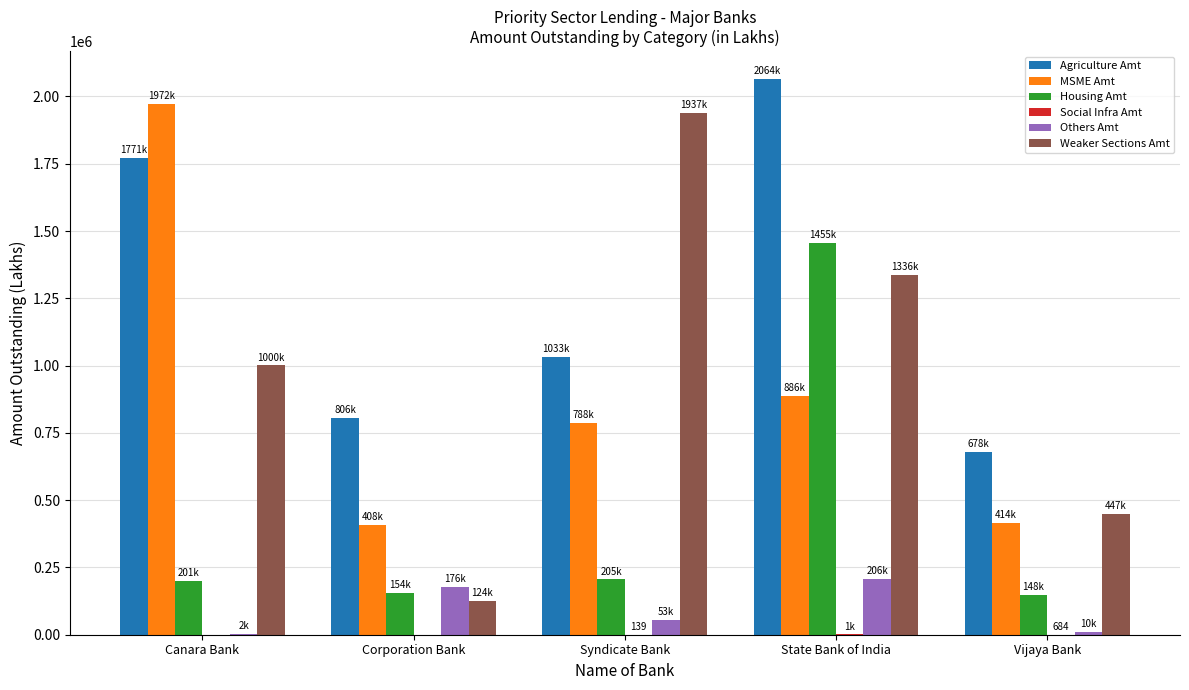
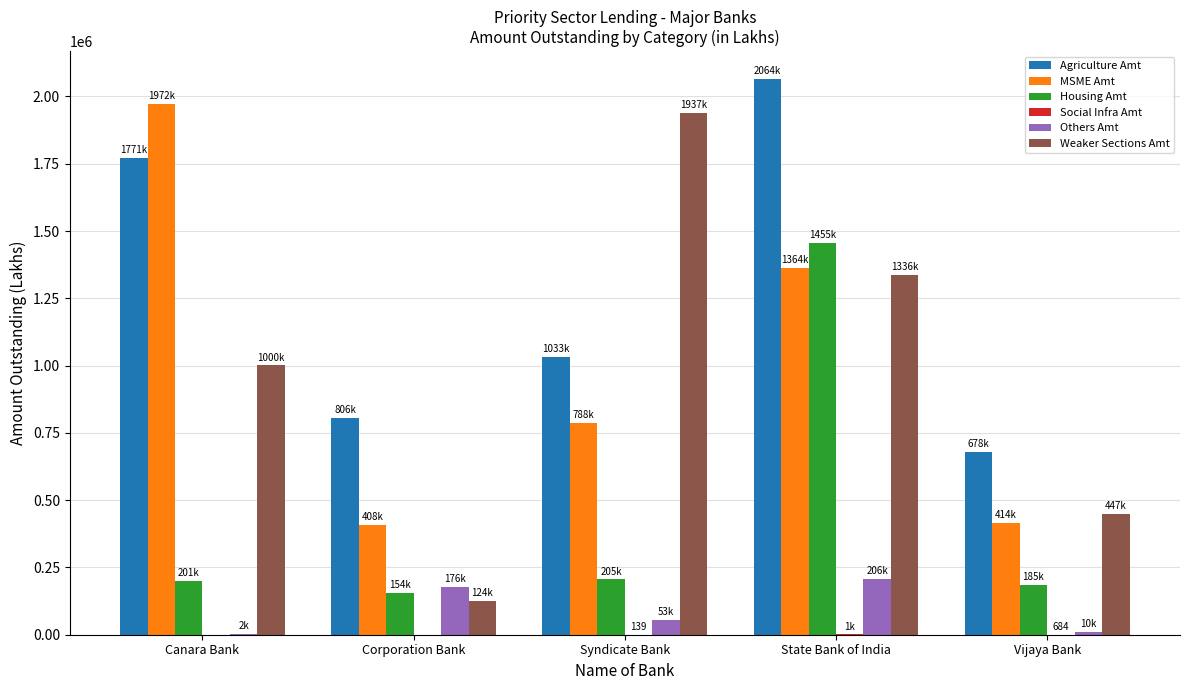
MSME Amt, State Bank of India: 886k -> 1364k
Housing Amt, Vijaya Bank: 148k -> 185k
